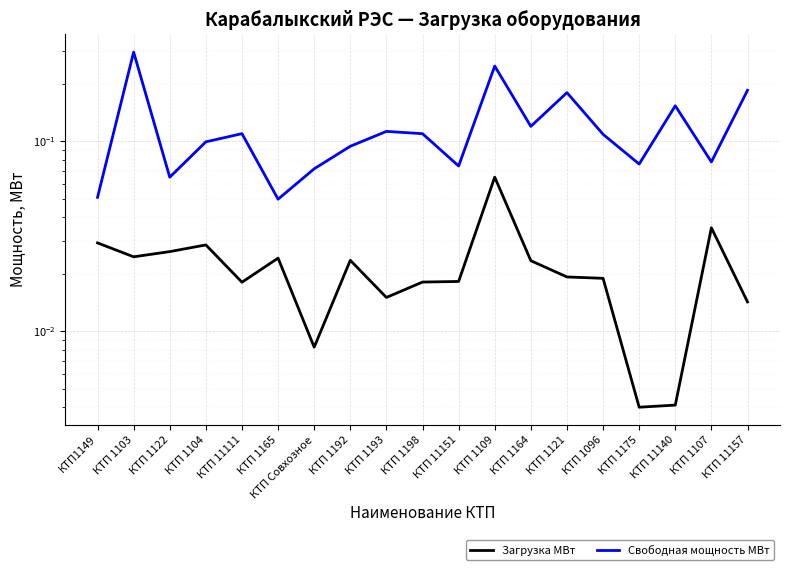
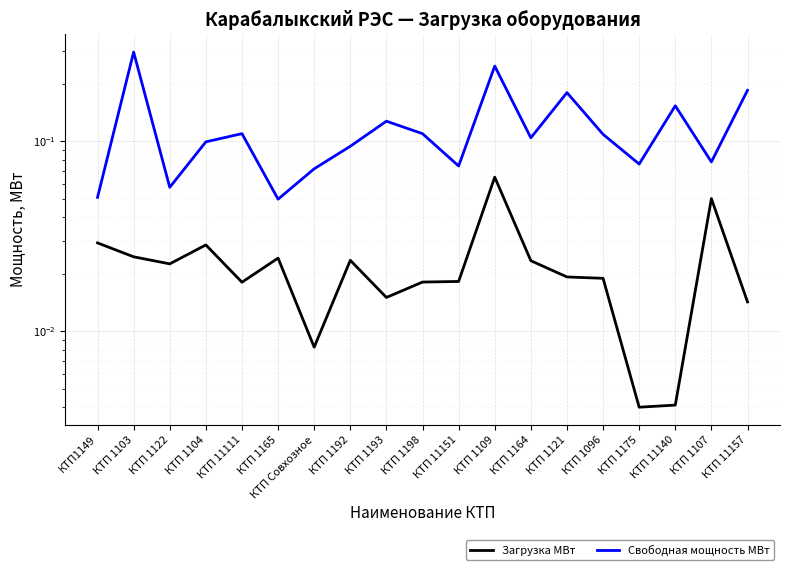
Загрузка МВт, КТП 1122: 0.026 -> 0.023
Свободная мощность МВт, КТП 1122: 0.065 -> 0.057
Свободная мощность МВт, КТП 1193: 0.11 -> 0.13
Свободная мощность МВт, КТП 1164: 0.12 -> 0.10
Загрузка МВт, КТП 1107: 0.035 -> 0.050
